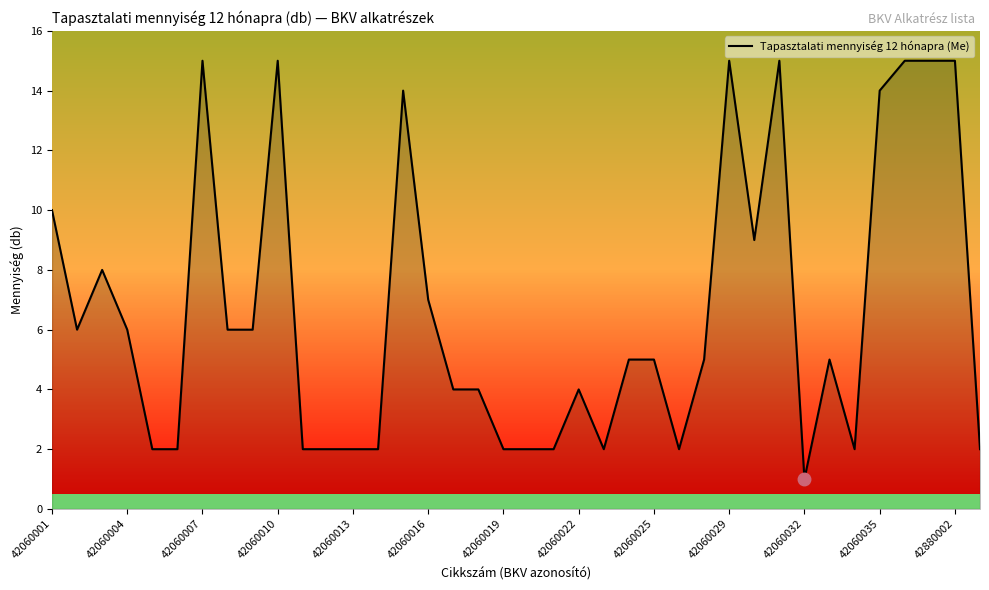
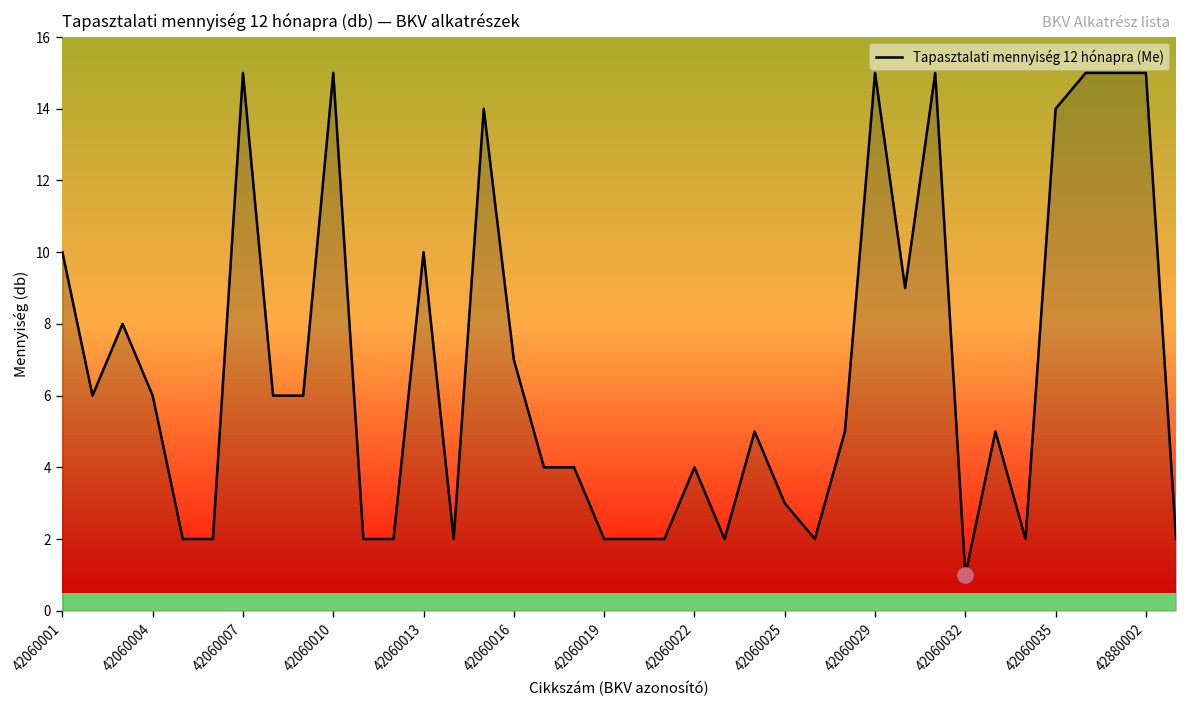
Tapasztalati mennyiség 12 hónapra (Me), 42060013: 2 -> 10
Tapasztalati mennyiség 12 hónapra (Me), 42060025: 5 -> 3
